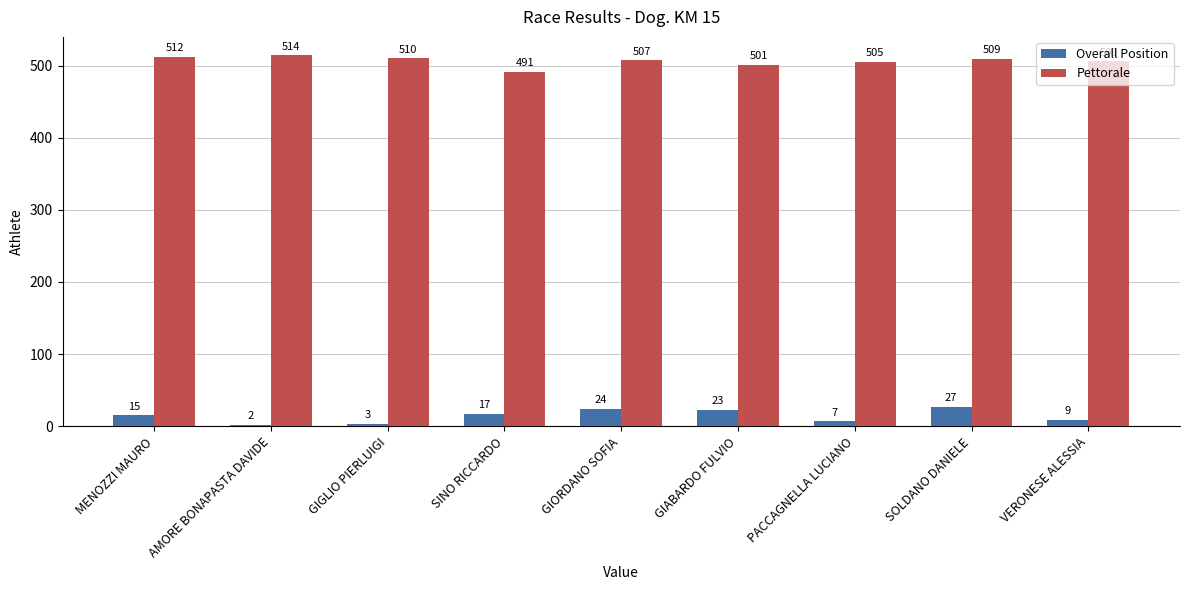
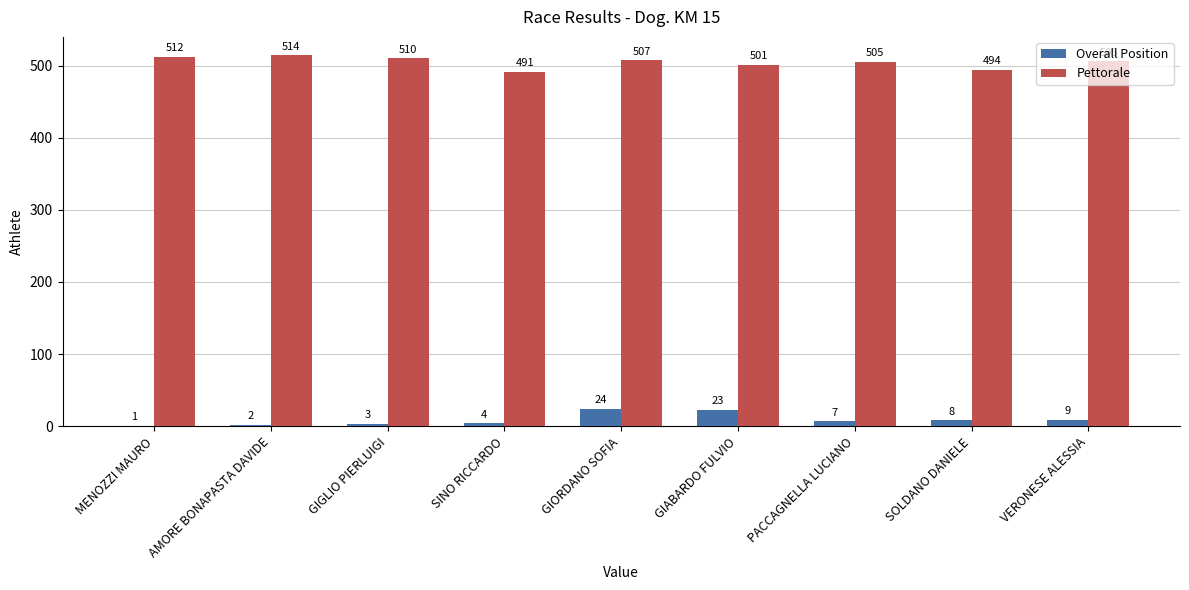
Overall Position, MENOZZI MAURO: 15 -> 1
Overall Position, SINO RICCARDO: 17 -> 4
Overall Position, SOLDANO DANIELE: 27 -> 8
Pettorale, SOLDANO DANIELE: 509 -> 494
